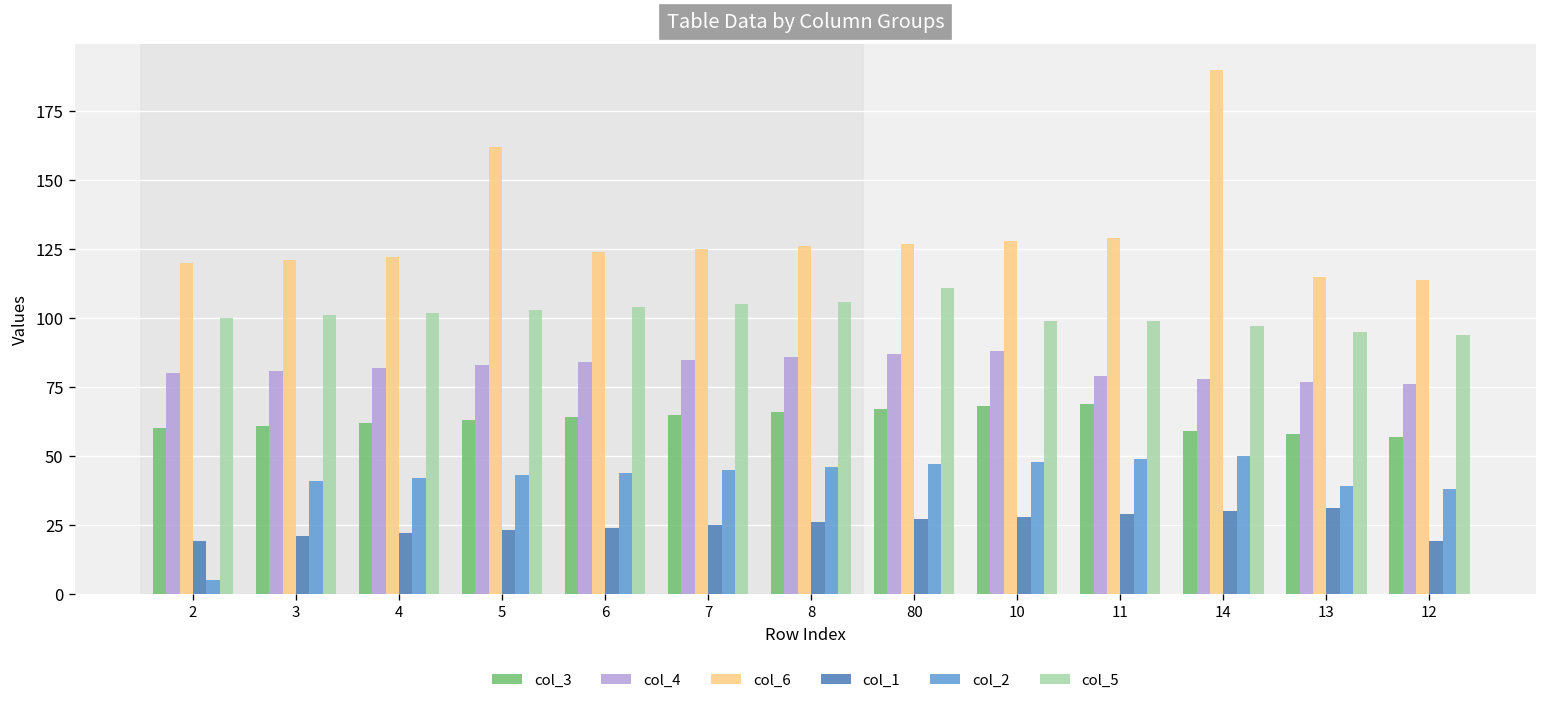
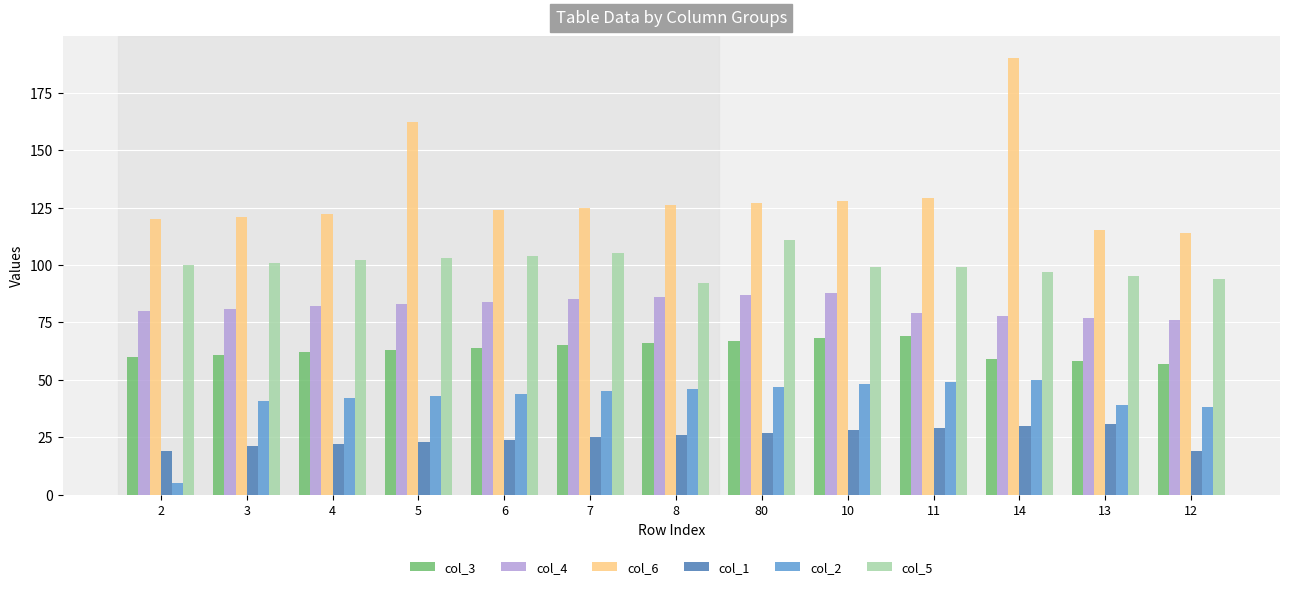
col_5, 8: 106 -> 92
